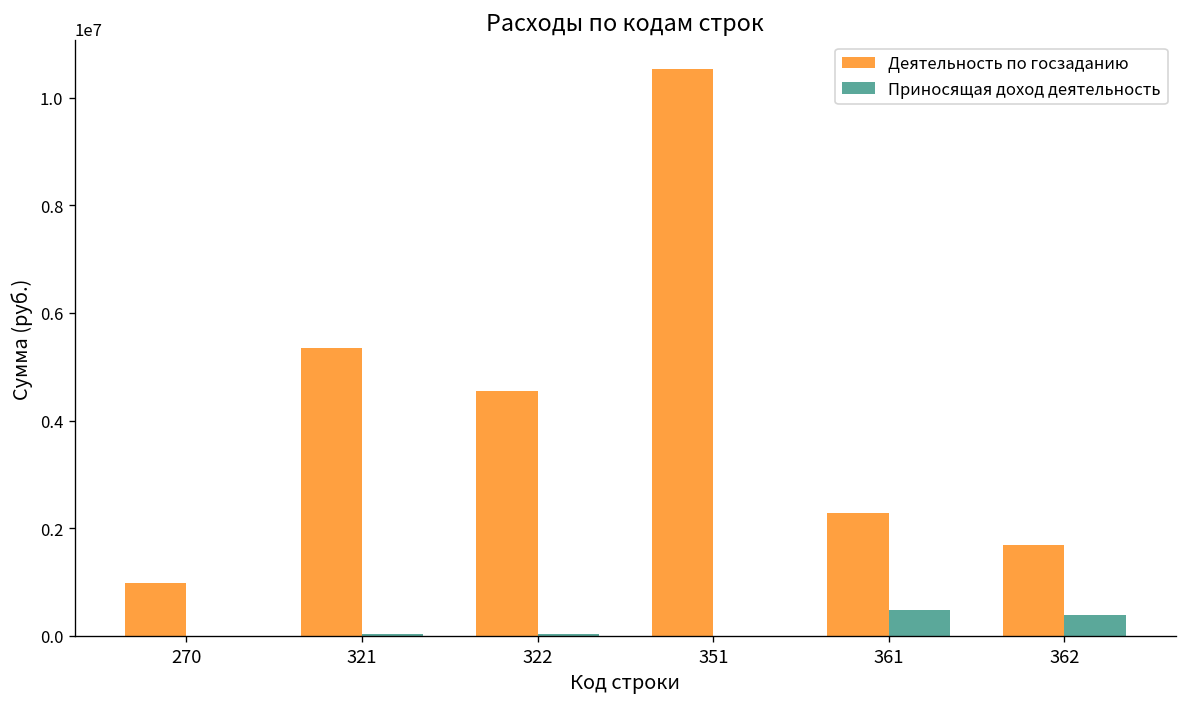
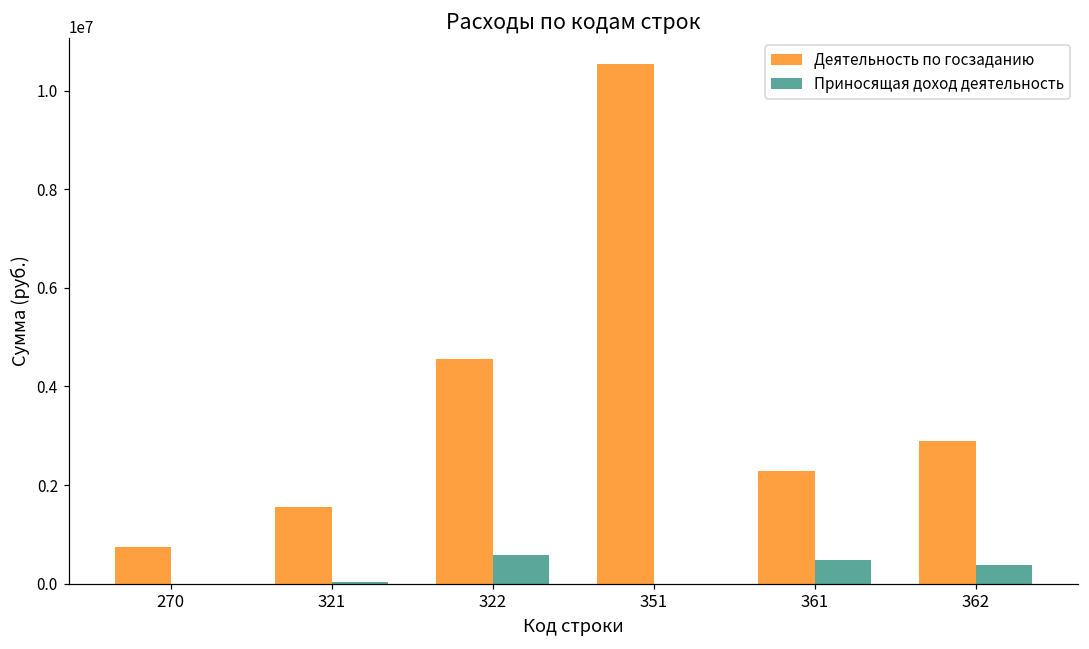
Деятельность по госзаданию, 270: 1000000 -> 700000
Деятельность по госзаданию, 321: 5300000 -> 1600000
Приносящая доход деятельность, 322: 0 -> 600000
Деятельность по госзаданию, 362: 1700000 -> 2900000
